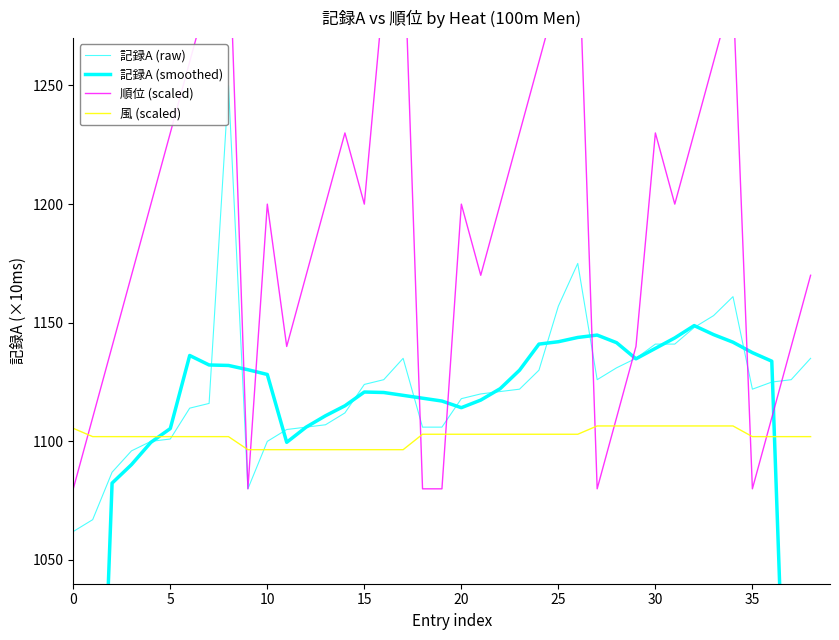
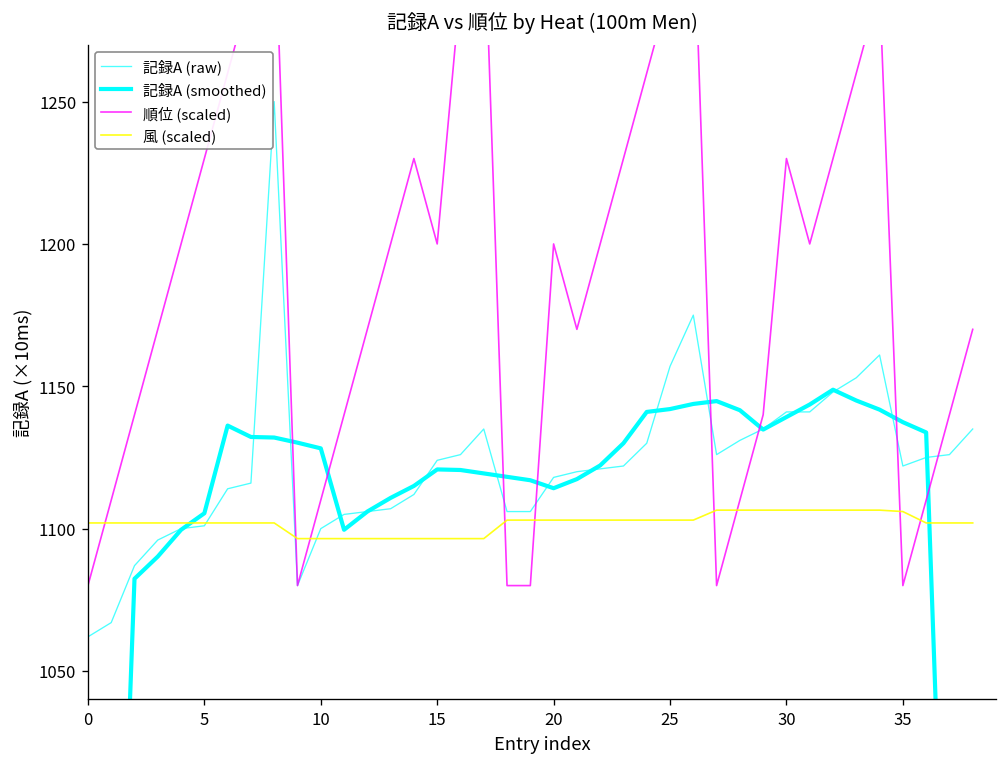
風 (scaled), 0: 1106 -> 1102
順位 (scaled), 10: 1200 -> 1110
風 (scaled), 35: 1102 -> 1106
